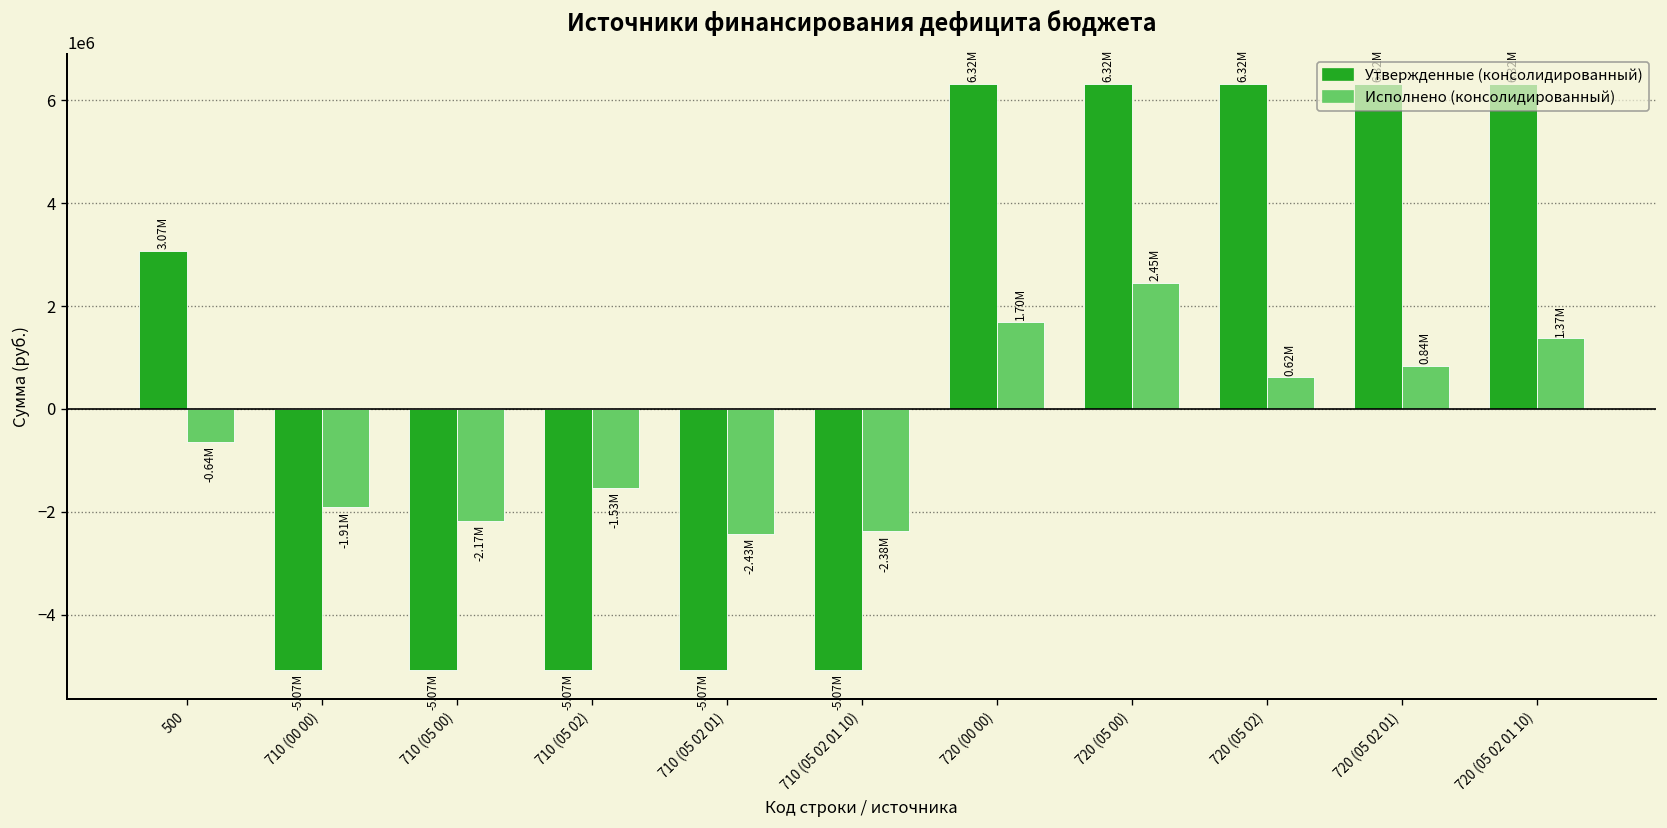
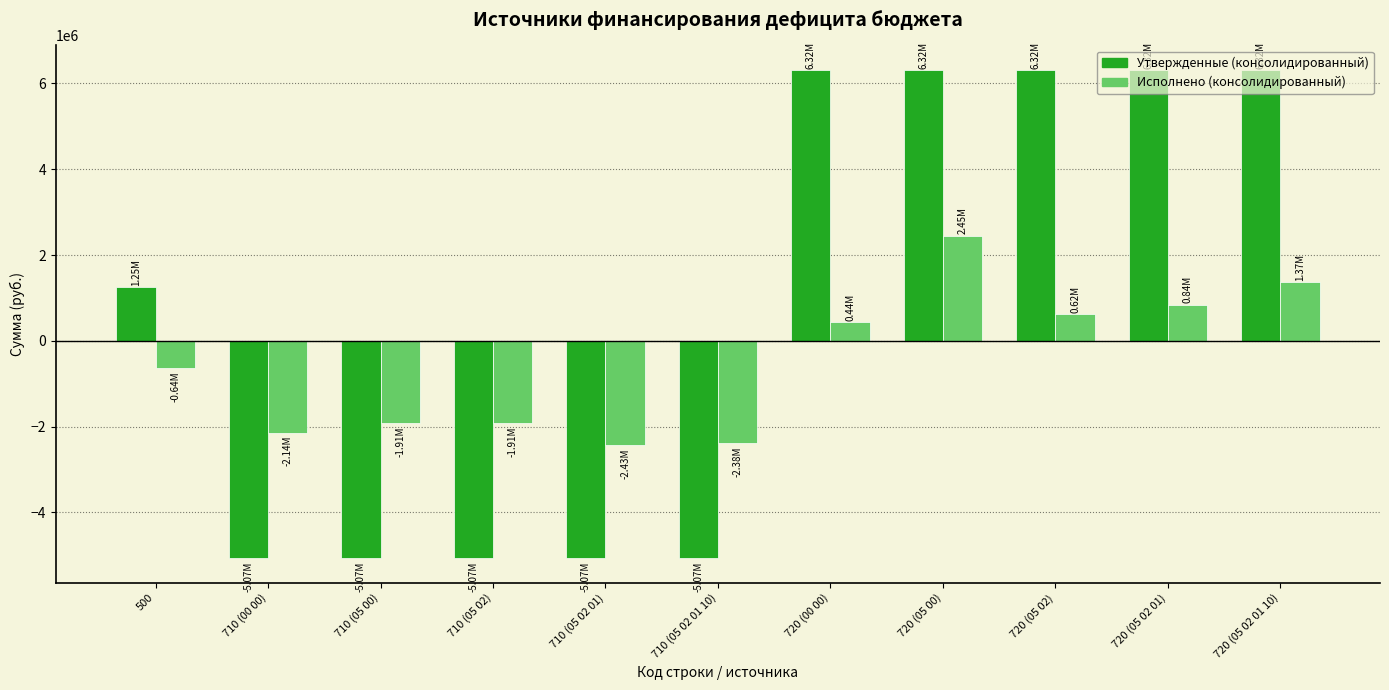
Утвержденные (консолидированный), 500: 3.07M -> 1.25M
Исполнено (консолидированный), 710 (00 00): -1.91M -> -2.14M
Исполнено (консолидированный), 710 (05 00): -2.17M -> -1.91M
Исполнено (консолидированный), 710 (05 02): -1.53M -> -1.91M
Исполнено (консолидированный), 720 (00 00): 1.70M -> 0.44M
